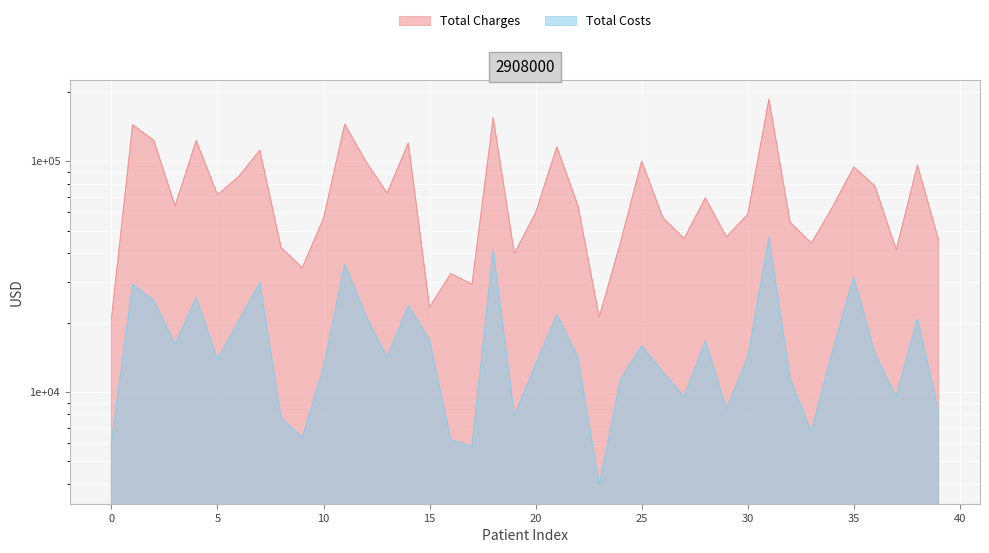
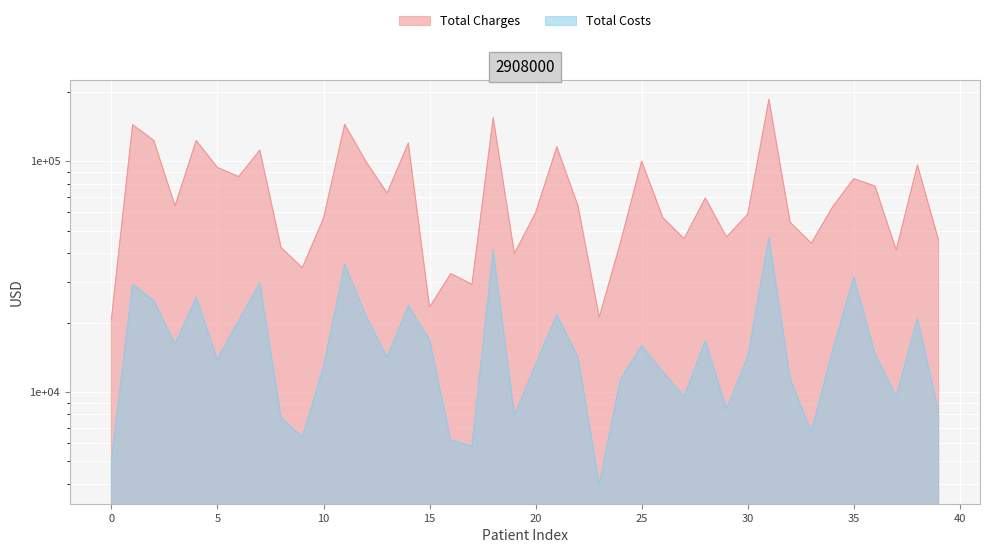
Total Costs, 0: 6100 -> 5100
Total Charges, 5: 72000 -> 94000
Total Charges, 35: 94000 -> 84000
